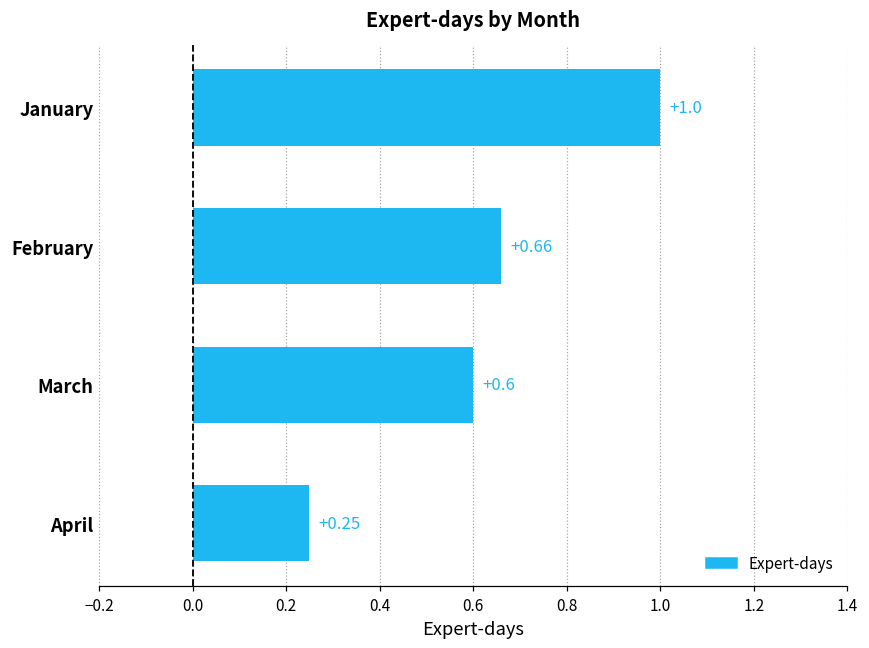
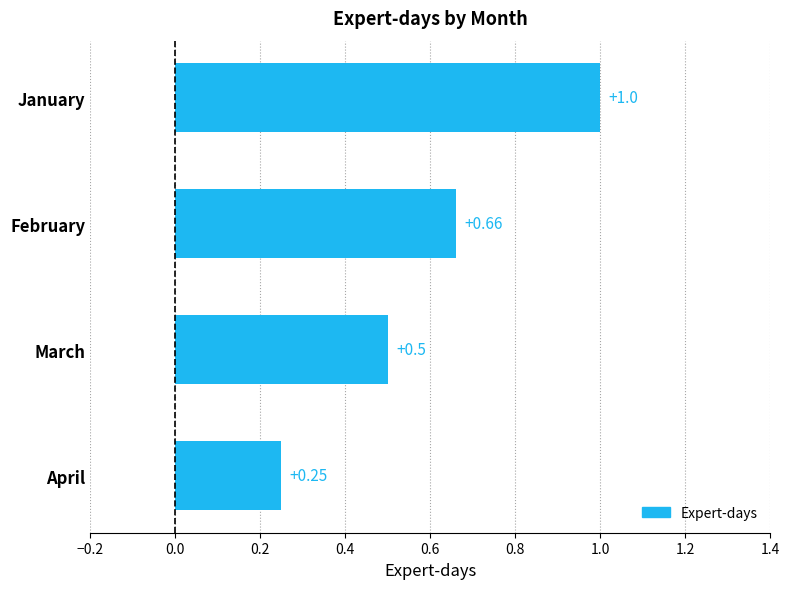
March: +0.6 -> +0.5
